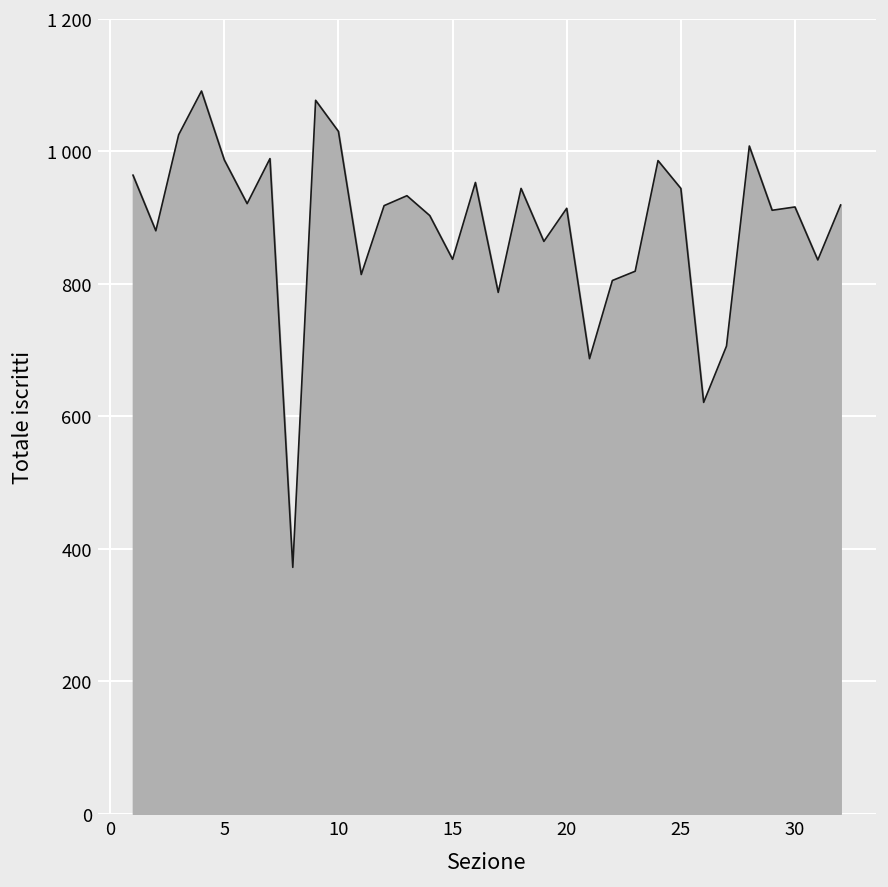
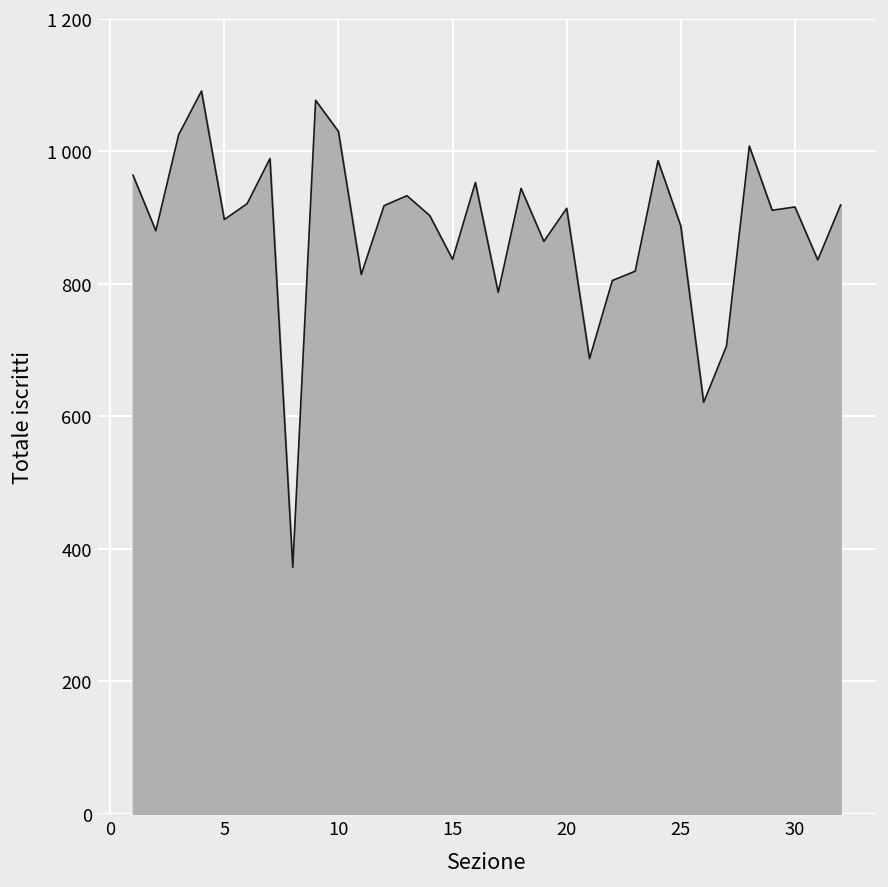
5: 990 -> 900
25: 940 -> 890
